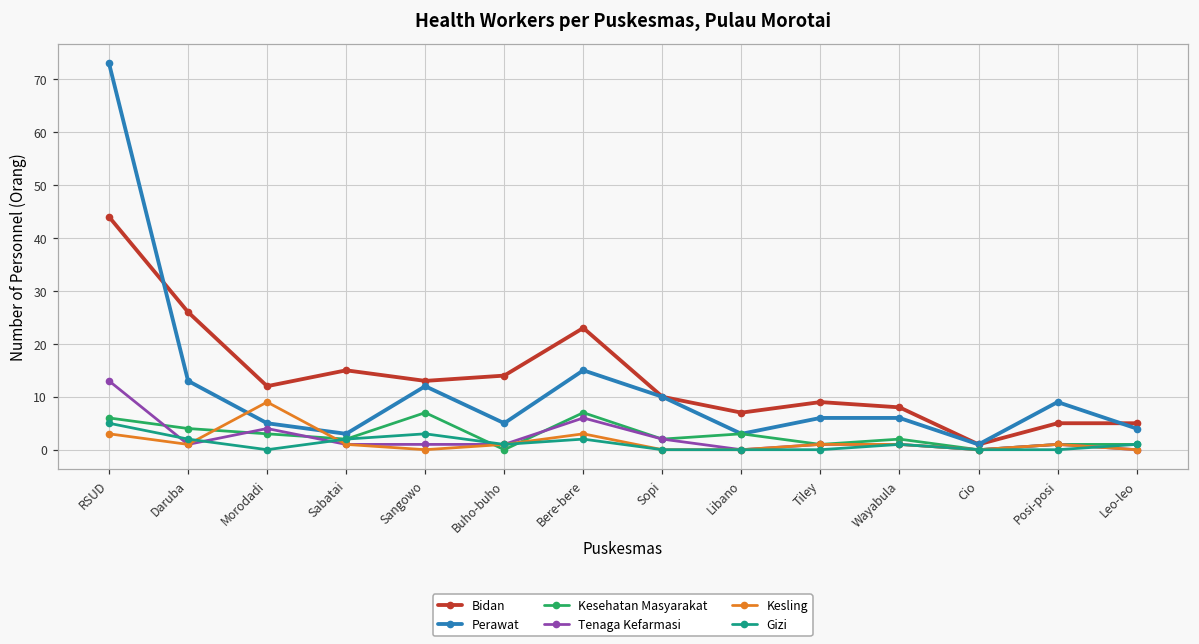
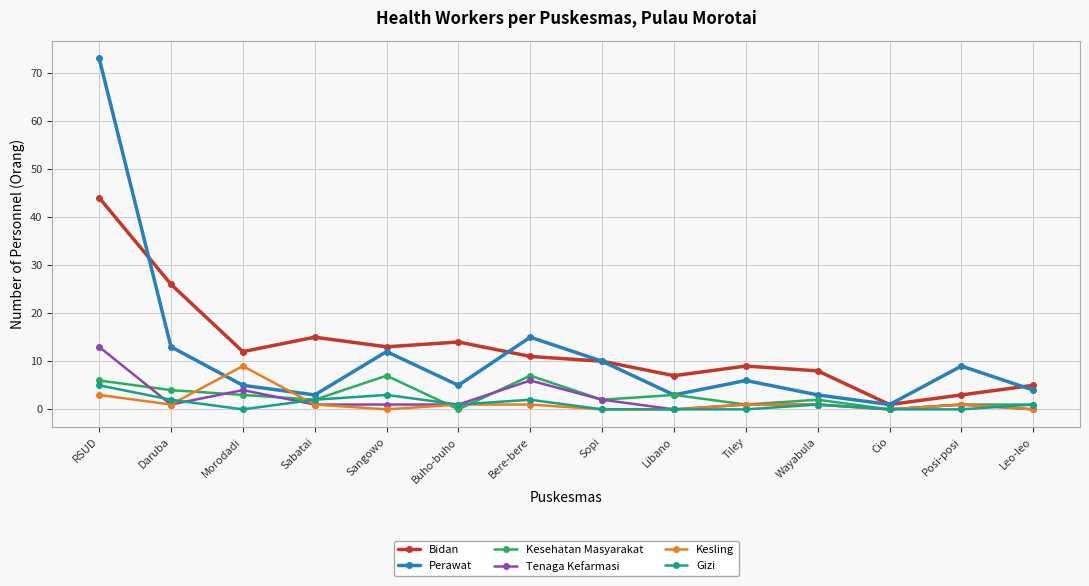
Bidan, Bere-bere: 23 -> 11
Kesling, Bere-bere: 3 -> 1
Perawat, Wayabula: 6 -> 3
Bidan, Posi-posi: 5 -> 3
